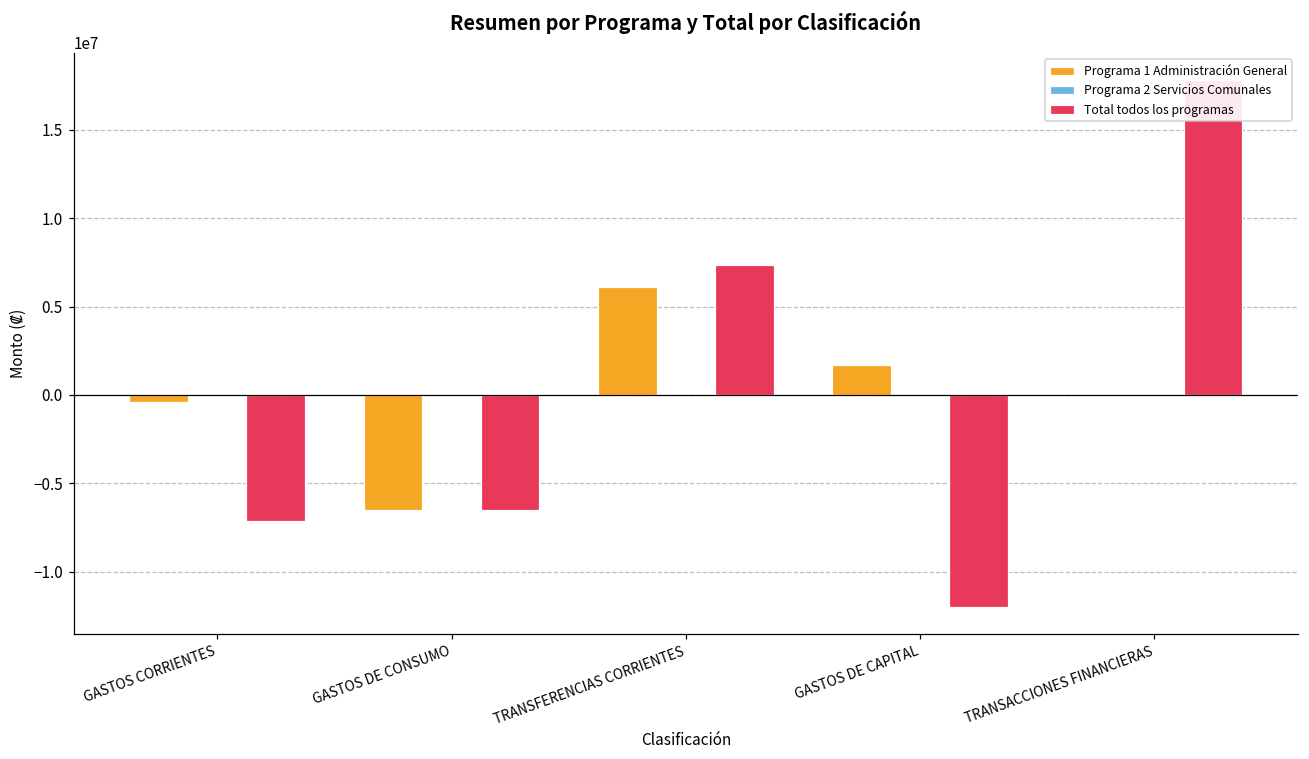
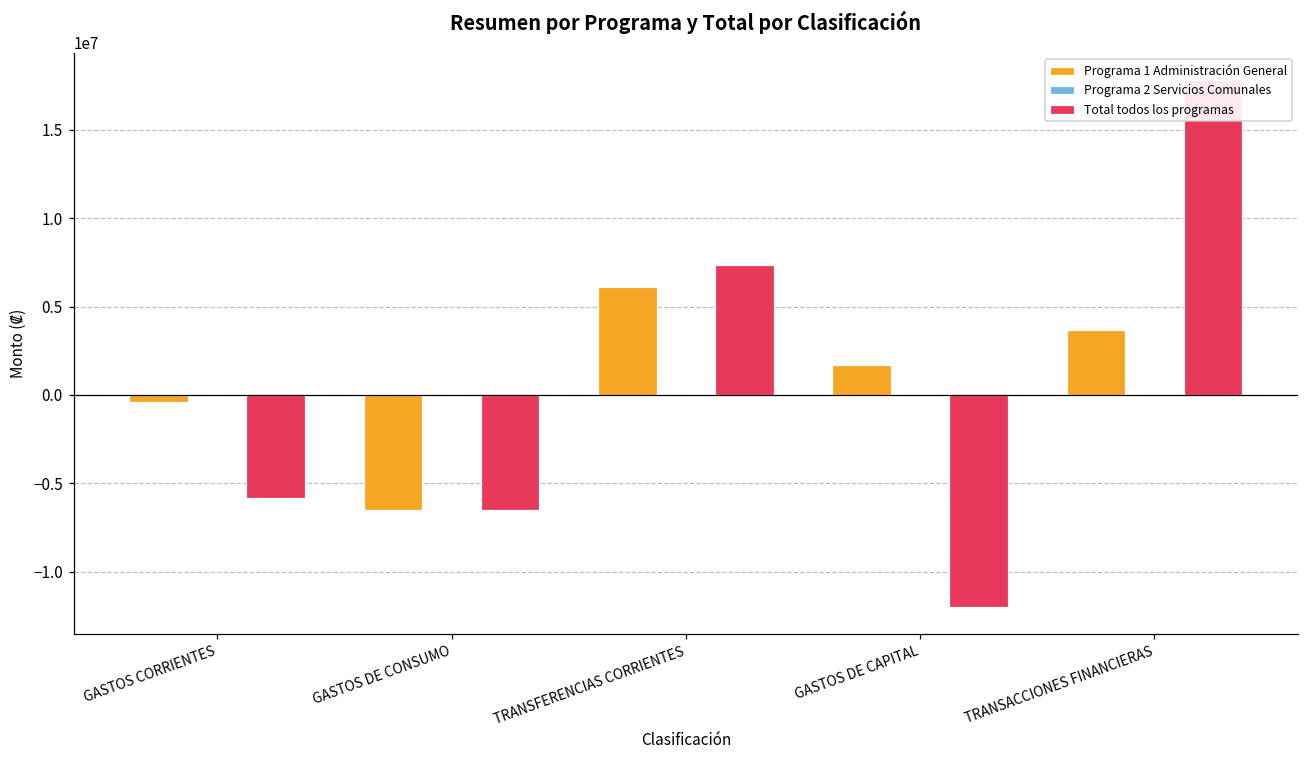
Total todos los programas, GASTOS CORRIENTES: -7100000 -> -5800000
Programa 1 Administración General, TRANSACCIONES FINANCIERAS: 0 -> 3700000
